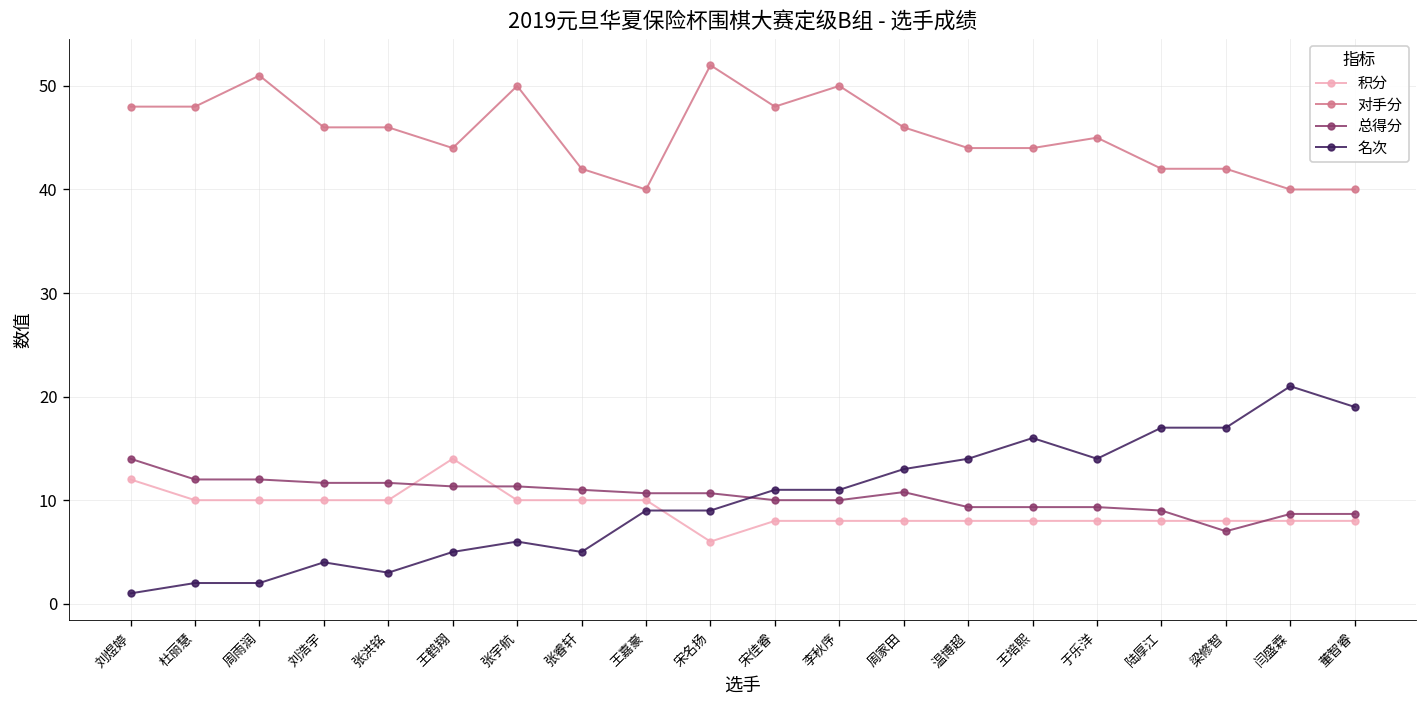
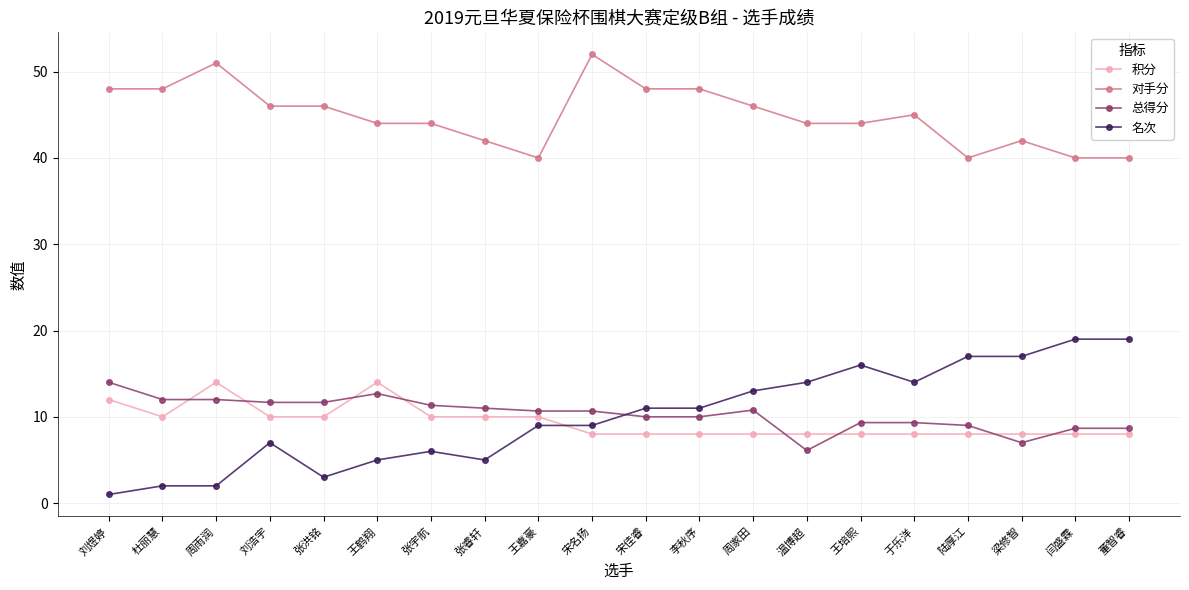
积分, 周雨润: 10 -> 14
名次, 刘浩宇: 4 -> 7
总得分, 王鹤翔: 11 -> 13
对手分, 张宇航: 50 -> 44
积分, 宋名扬: 6 -> 8
对手分, 李秋序: 50 -> 48
总得分, 温博超: 9 -> 6
对手分, 陆厚江: 42 -> 40
名次, 闫盛霖: 21 -> 19
